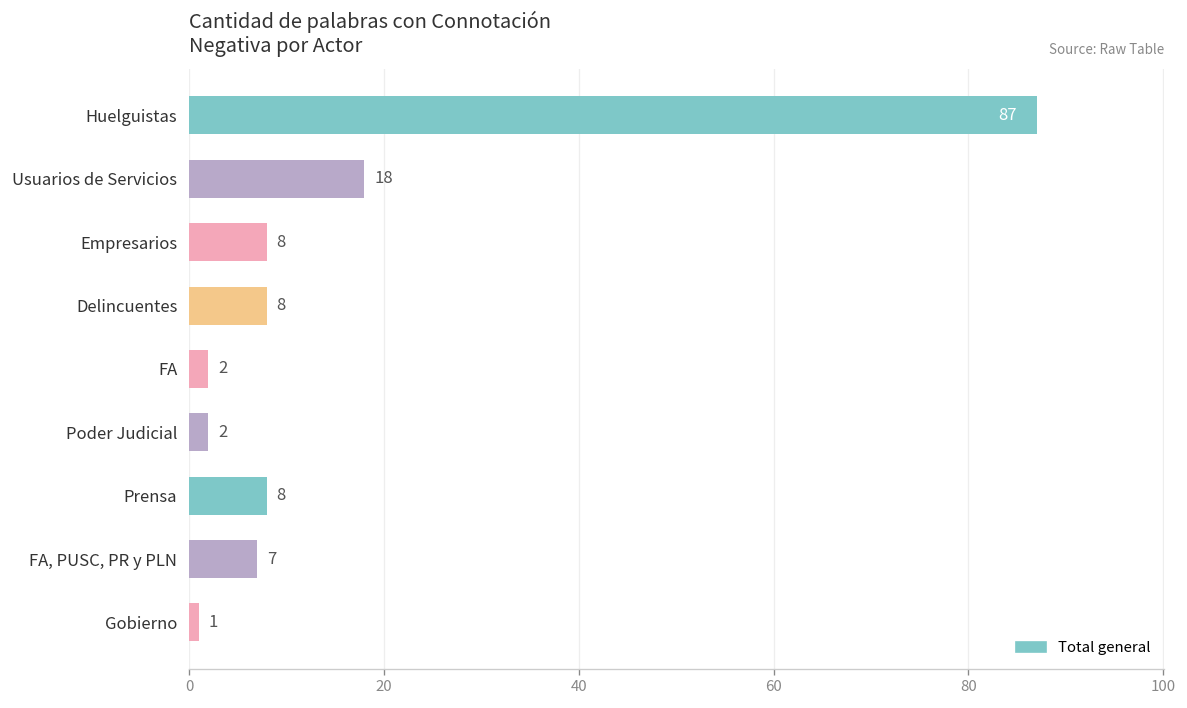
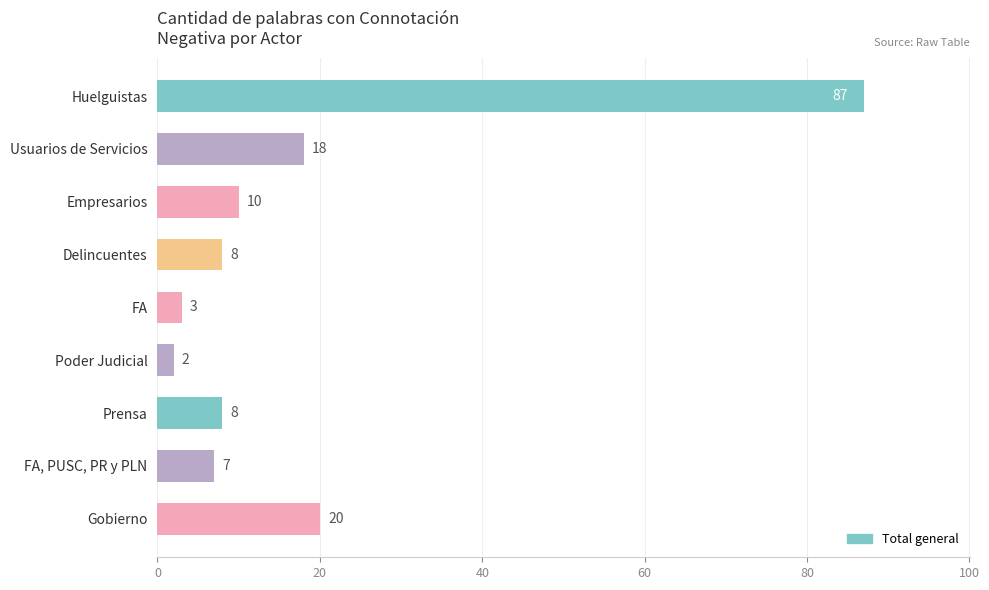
Empresarios: 8 -> 10
FA: 2 -> 3
Gobierno: 1 -> 20
